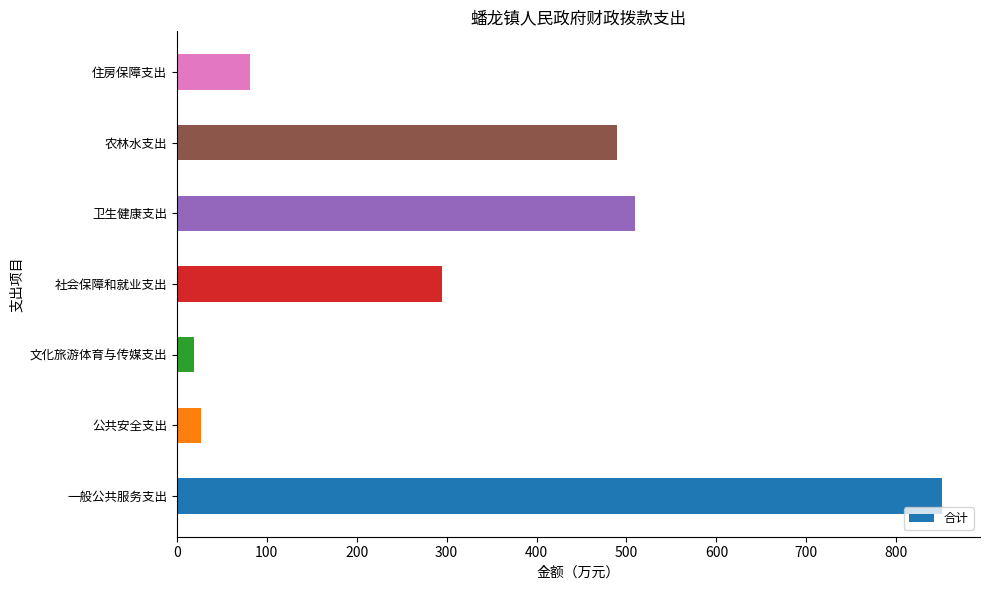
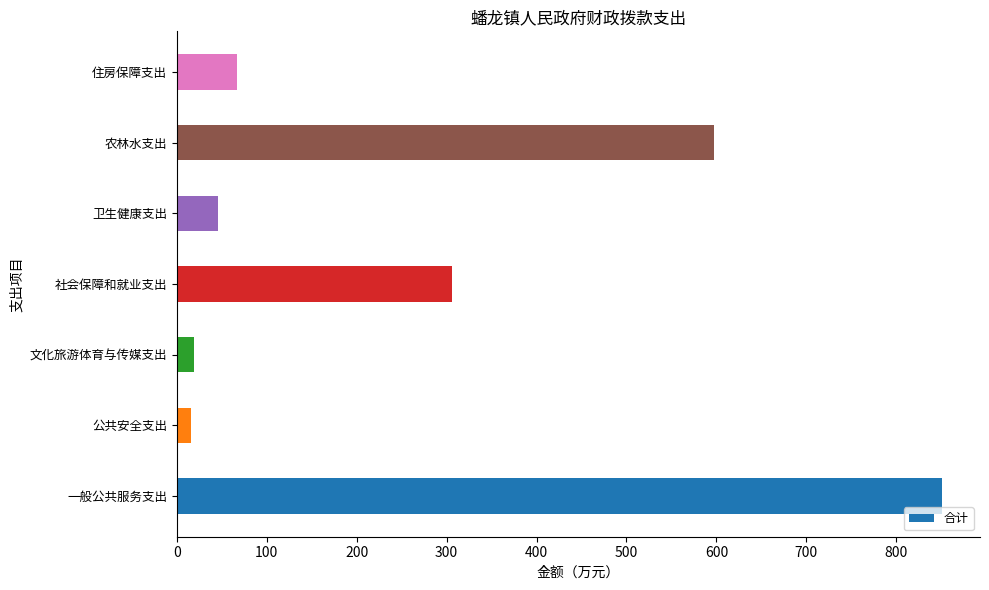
住房保障支出: 80 -> 70
农林水支出: 490 -> 600
卫生健康支出: 510 -> 50
社会保障和就业支出: 300 -> 310
公共安全支出: 30 -> 20
